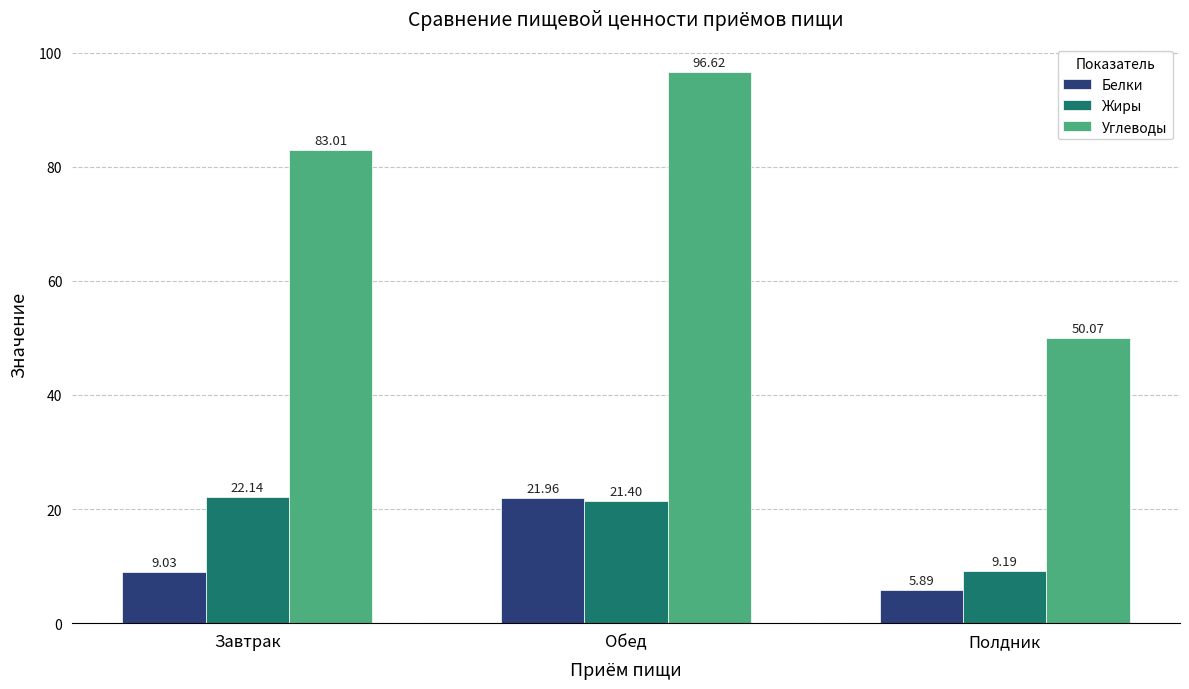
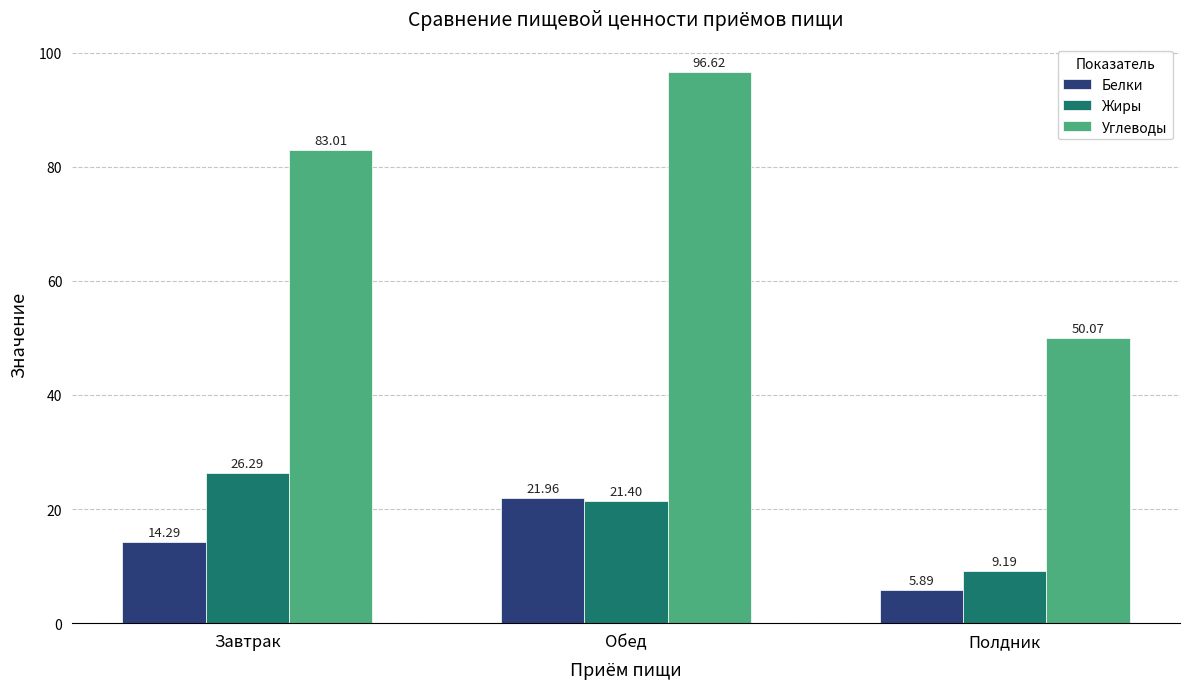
Белки, Завтрак: 9.03 -> 14.29
Жиры, Завтрак: 22.14 -> 26.29
